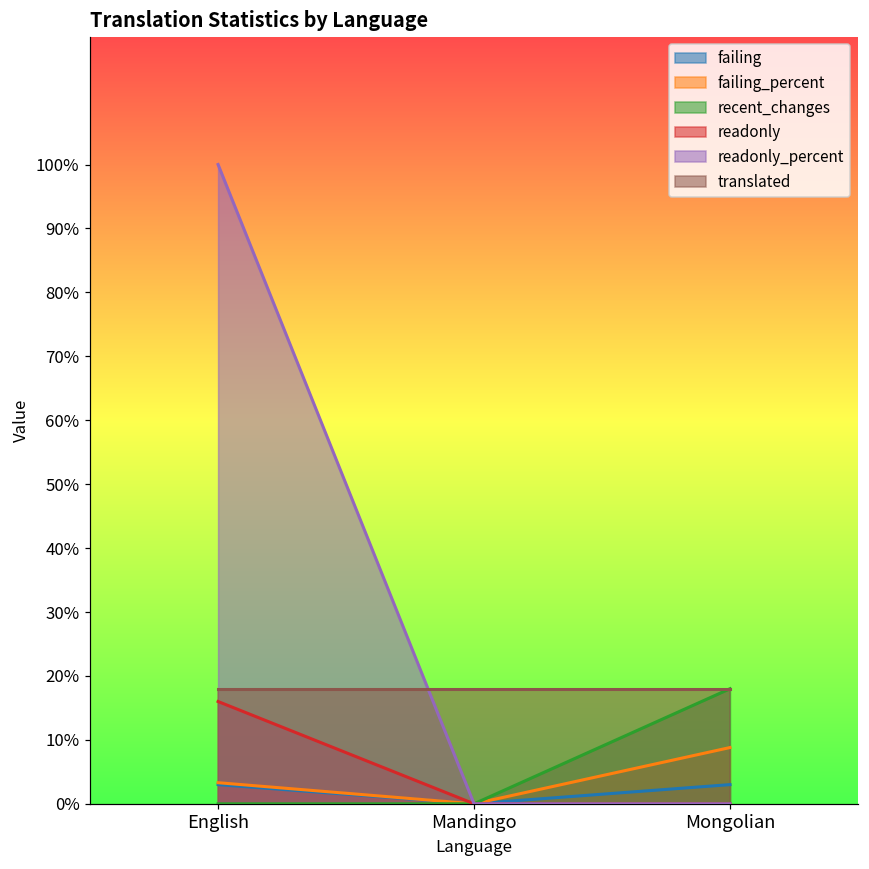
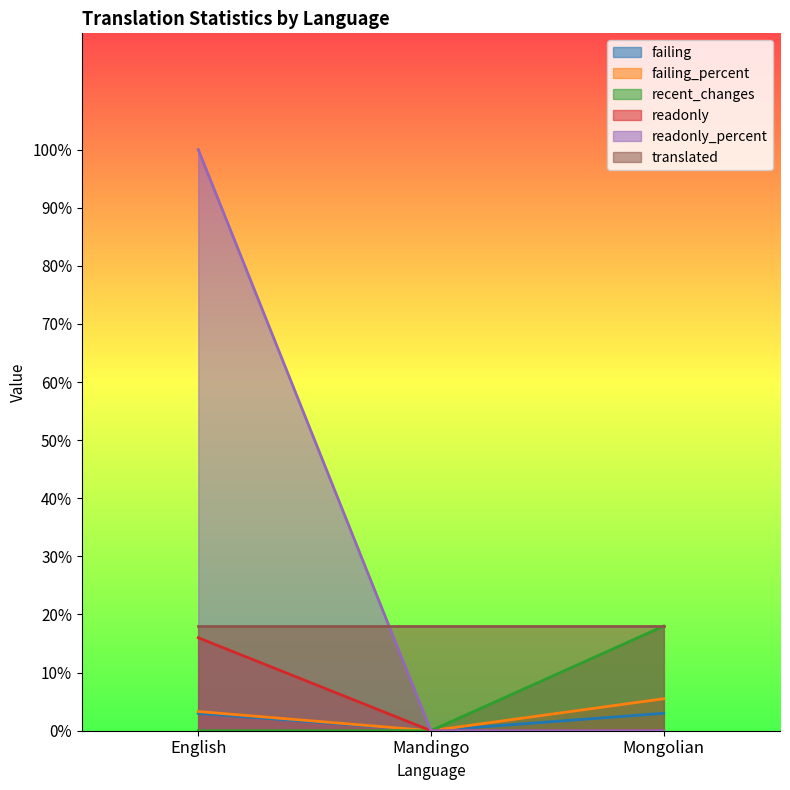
failing_percent, Mongolian: 9% -> 6%
